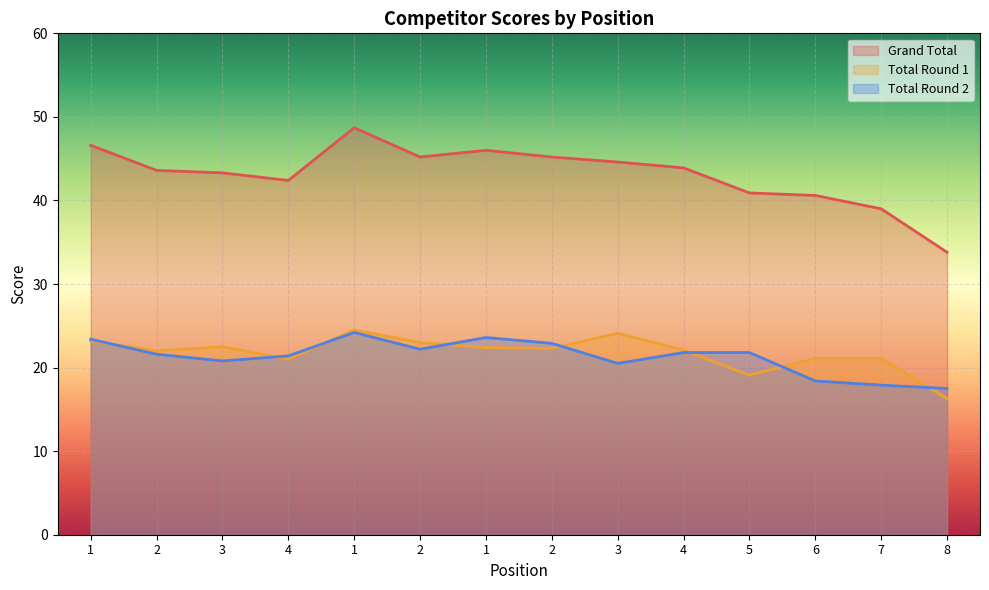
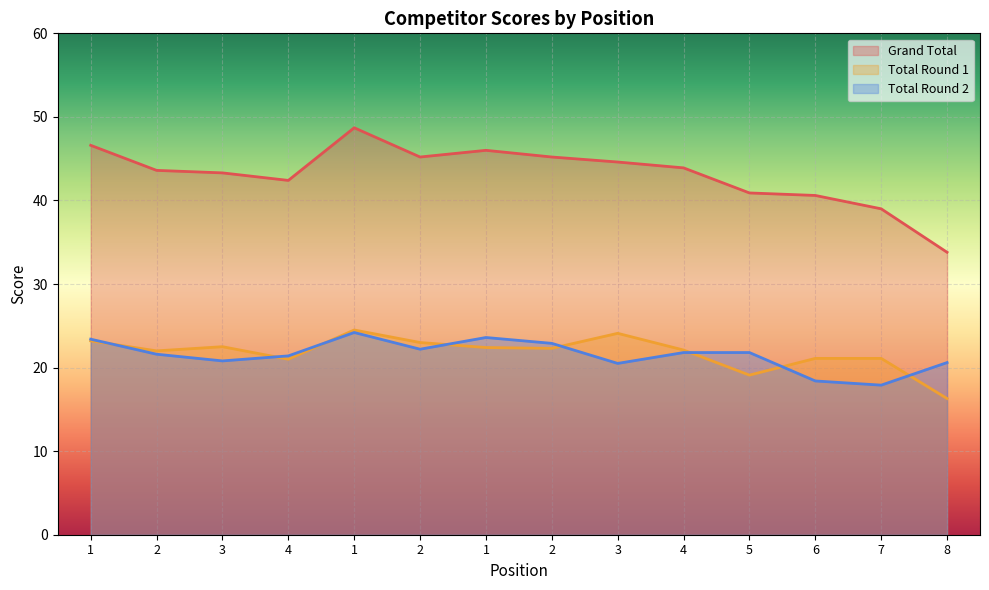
Total Round 2, 8: 18 -> 21
